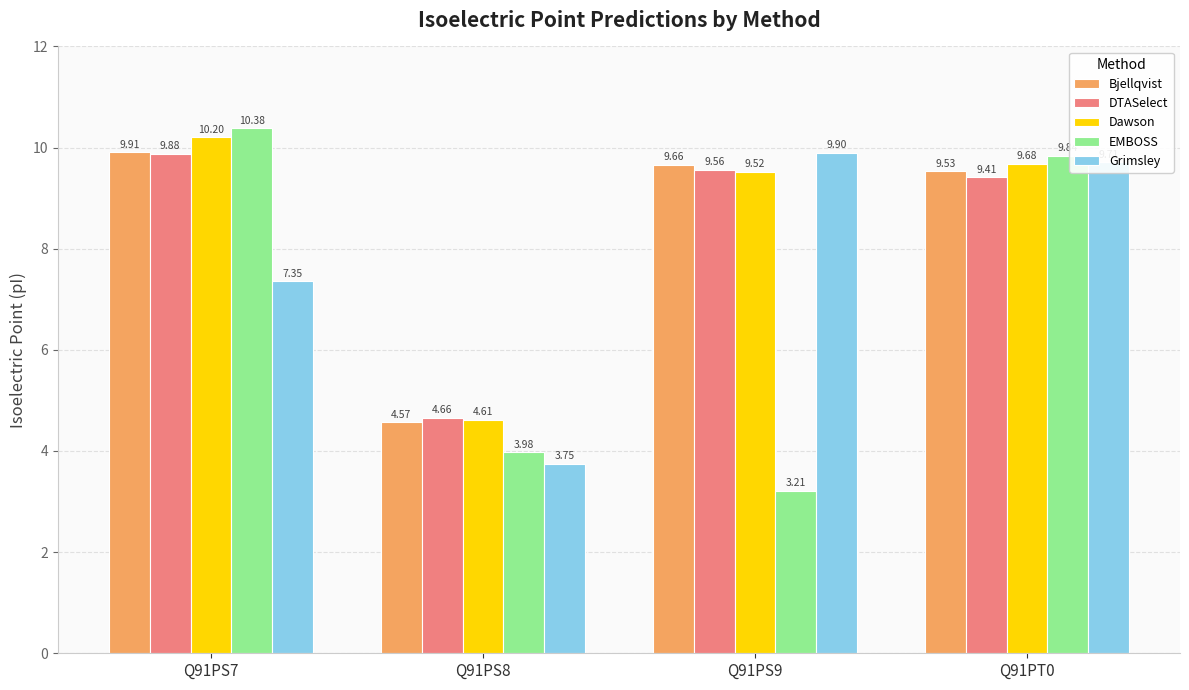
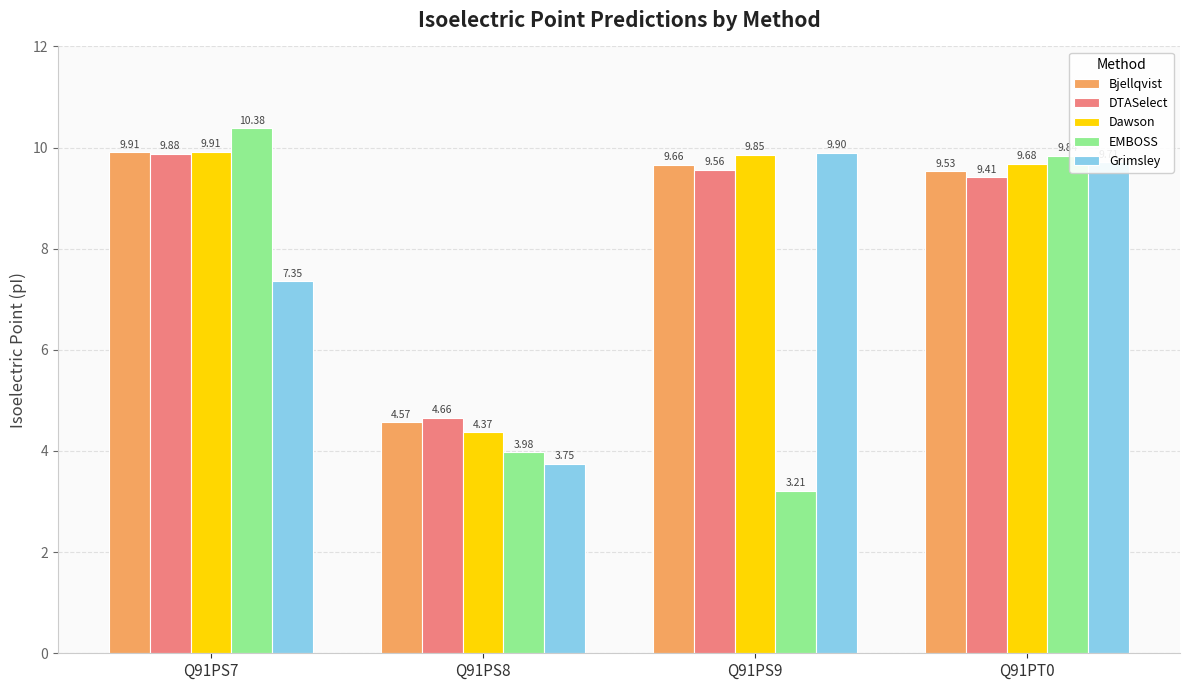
Dawson, Q91PS7: 10.20 -> 9.91
Dawson, Q91PS8: 4.61 -> 4.37
Dawson, Q91PS9: 9.52 -> 9.85
